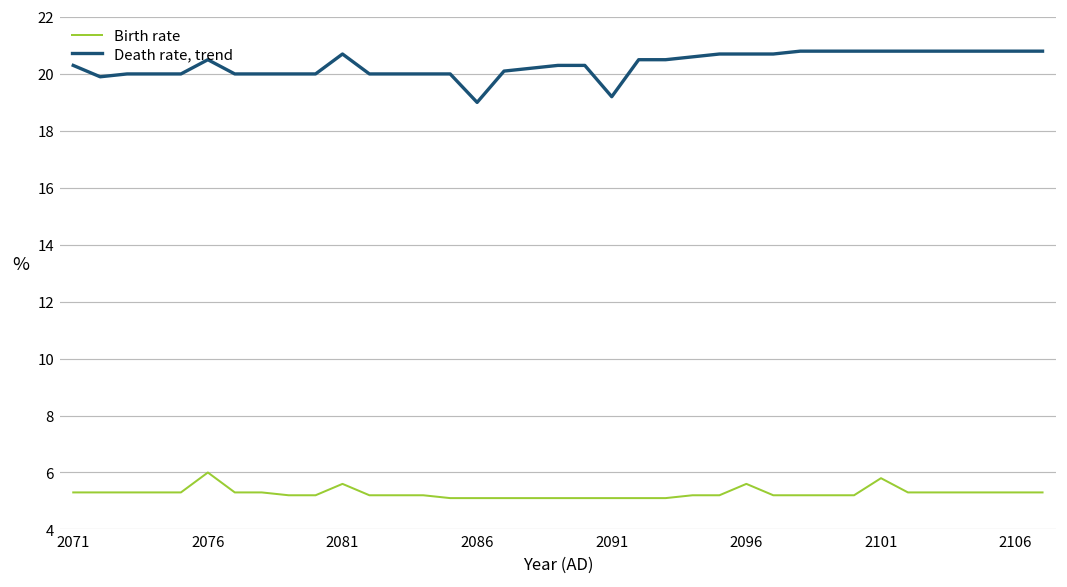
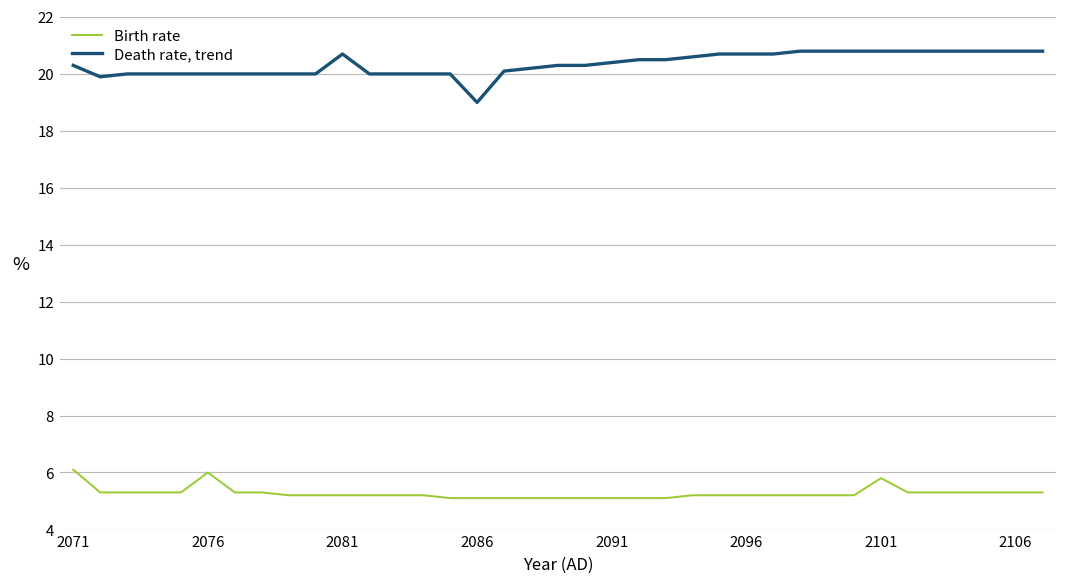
Birth rate, 2071: 5.3 -> 6.1
Death rate, trend, 2076: 20.5 -> 20.0
Birth rate, 2081: 5.6 -> 5.2
Death rate, trend, 2091: 19.2 -> 20.4
Birth rate, 2096: 5.6 -> 5.2
